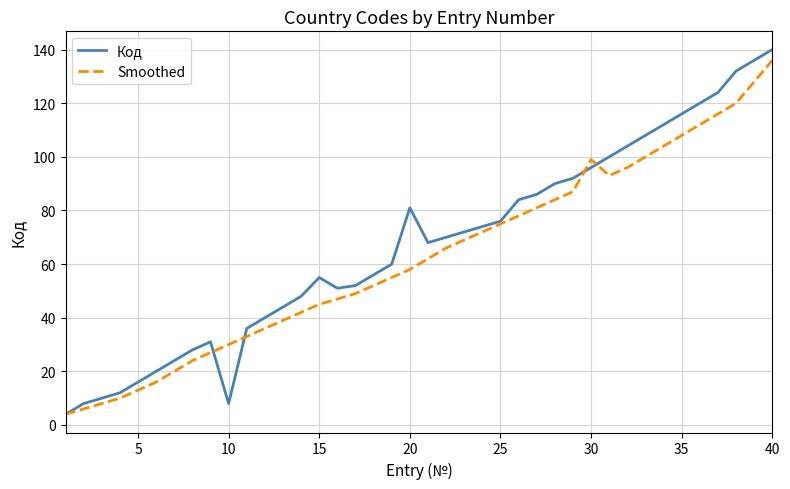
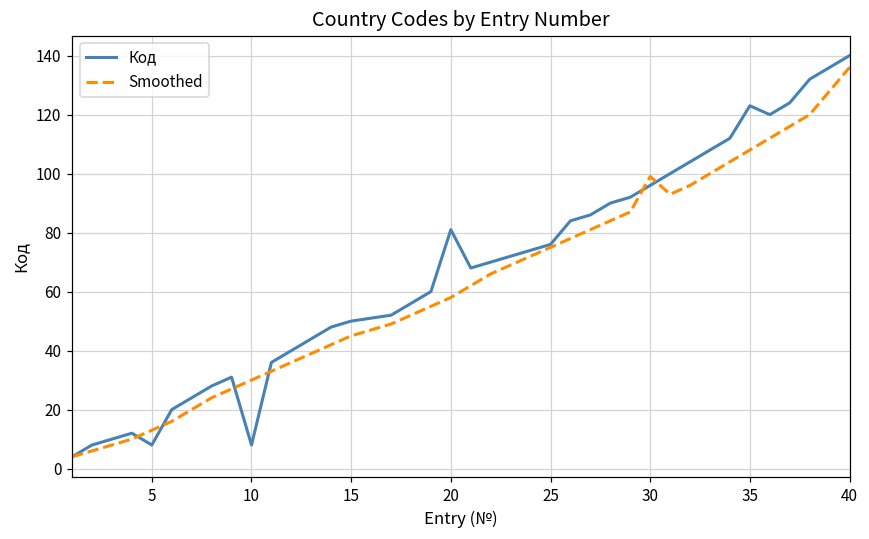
Код, 5: 16 -> 8
Код, 15: 55 -> 50
Код, 35: 116 -> 123
